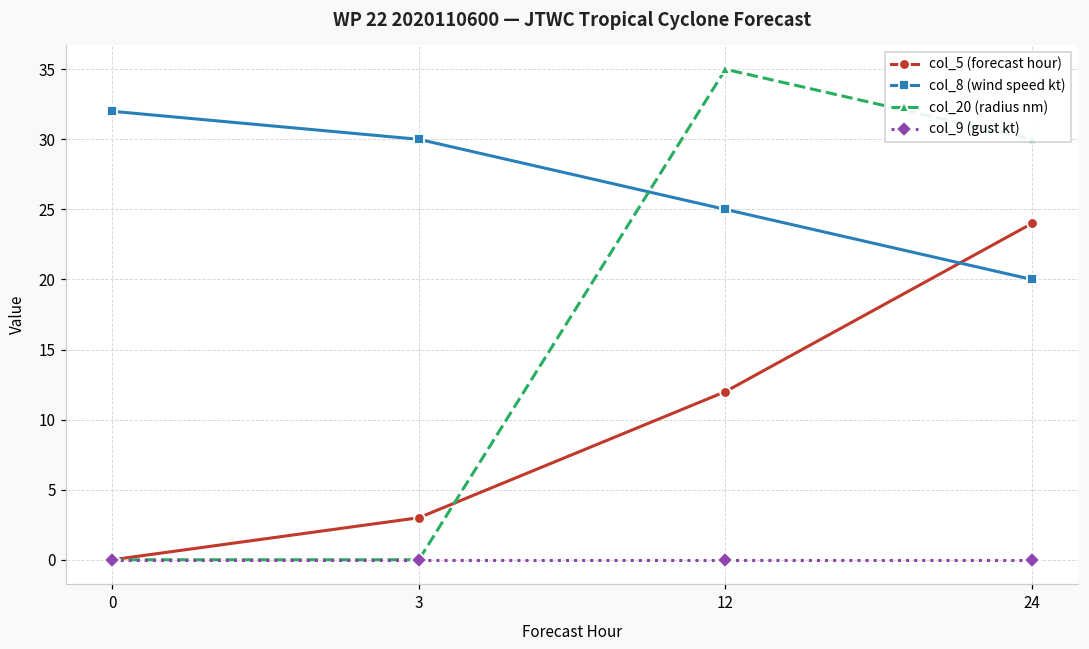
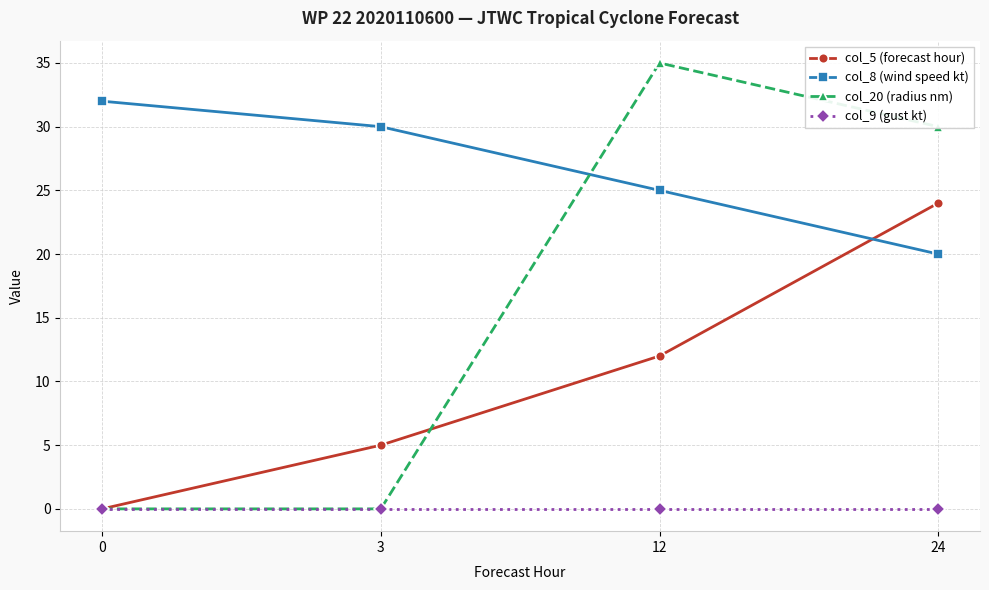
col_5 (forecast hour), 3: 3 -> 5
